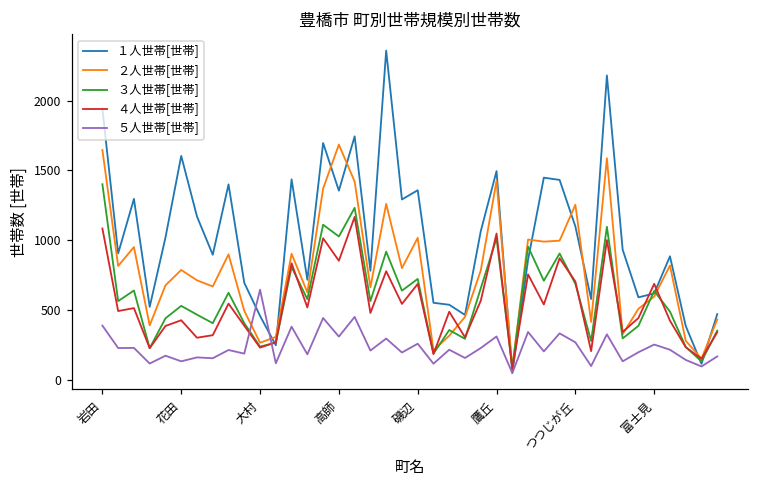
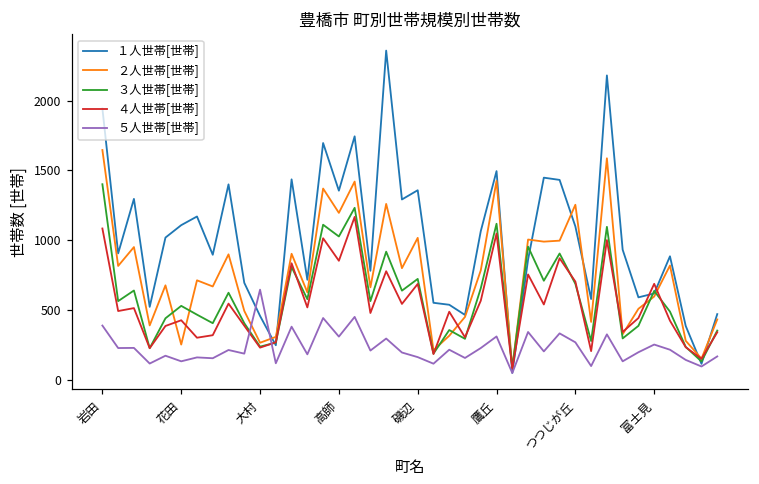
１人世帯[世帯], 花田: 1600 -> 1110
２人世帯[世帯], 花田: 790 -> 250
２人世帯[世帯], 高師: 1690 -> 1200
５人世帯[世帯], 磯辺: 260 -> 160
３人世帯[世帯], 鷹丘: 1010 -> 1120
